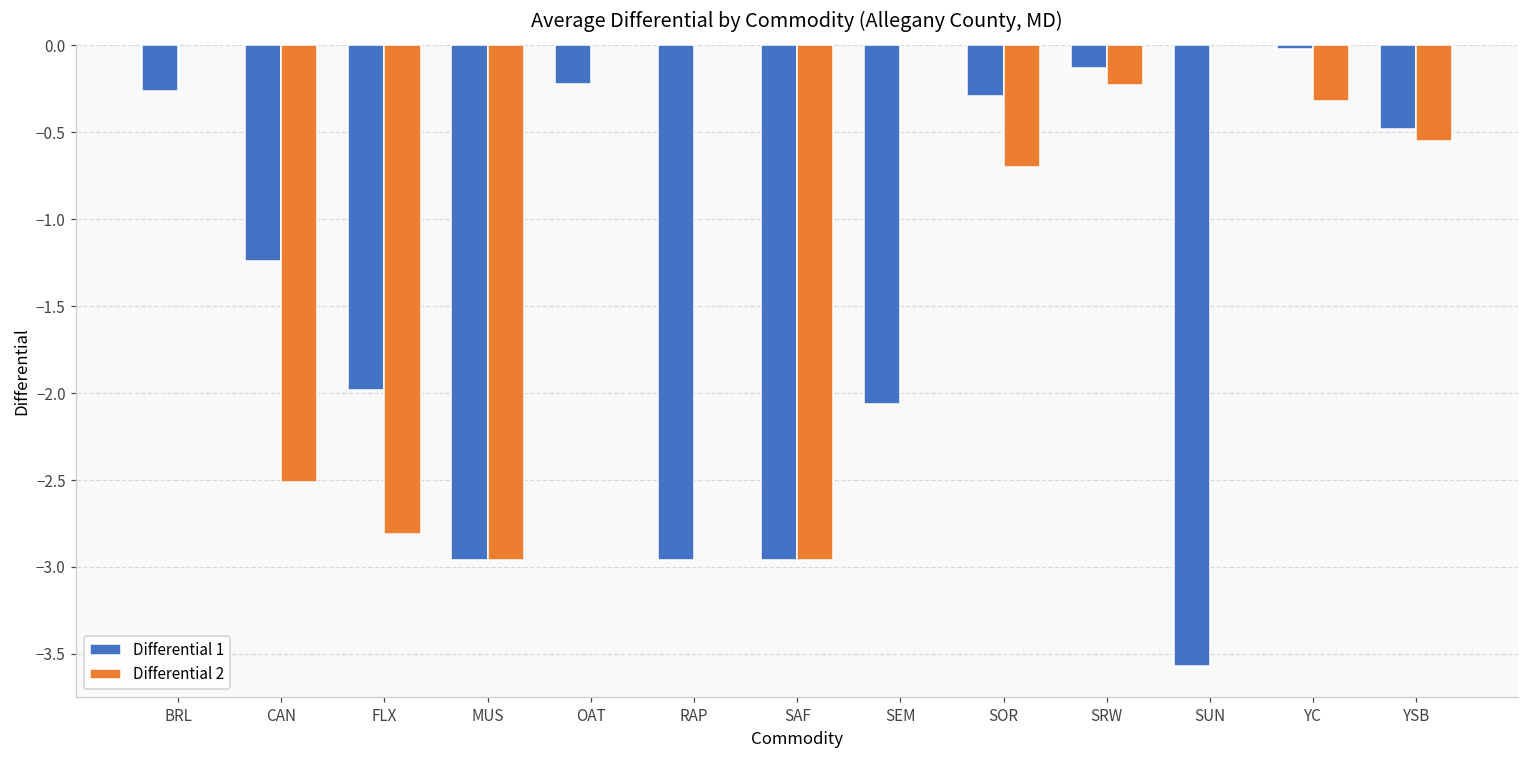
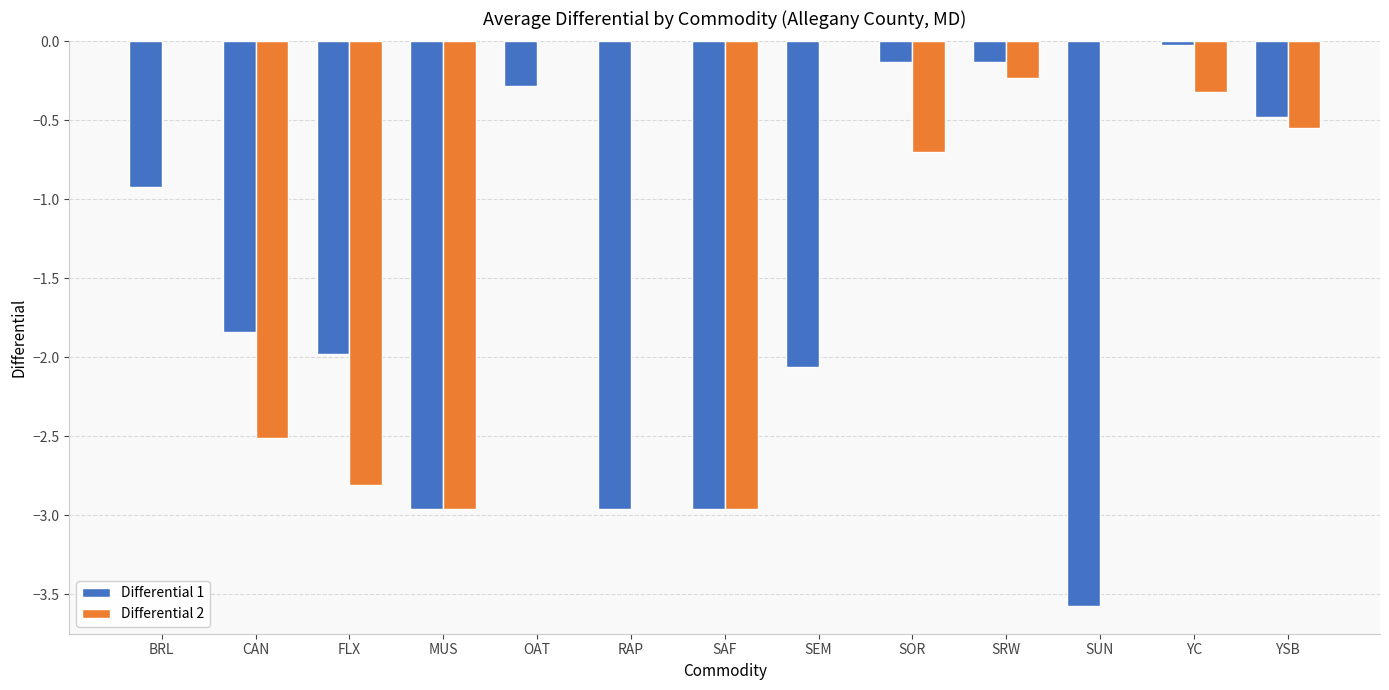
Differential 1, BRL: -0.26 -> -0.92
Differential 1, CAN: -1.24 -> -1.84
Differential 1, OAT: -0.22 -> -0.28
Differential 1, SOR: -0.29 -> -0.13
